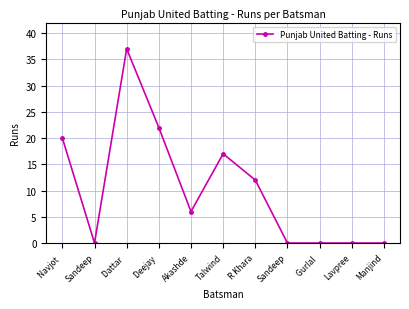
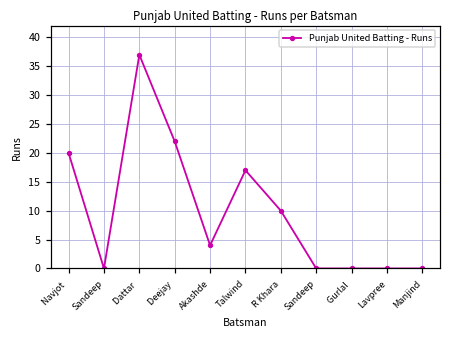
Akashde: 6 -> 4
R Khara: 12 -> 10
